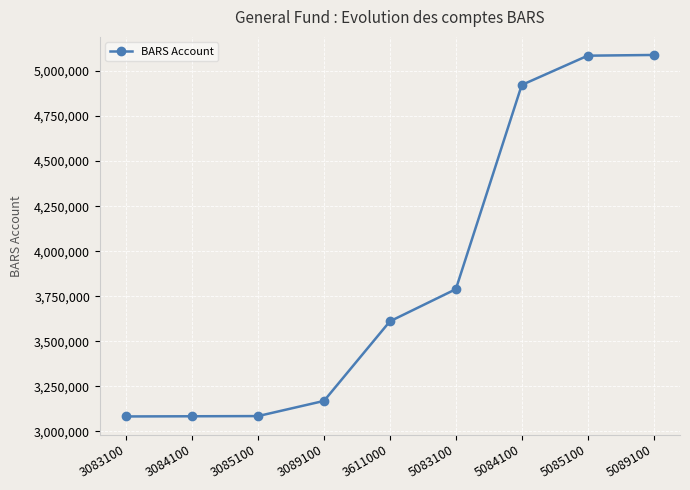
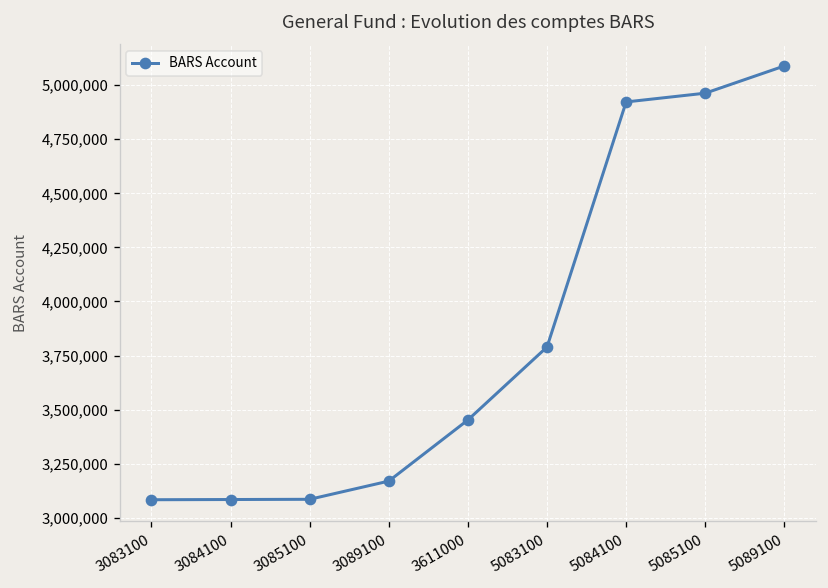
3611000: 3,610,000 -> 3,450,000
5085100: 5,090,000 -> 4,960,000
